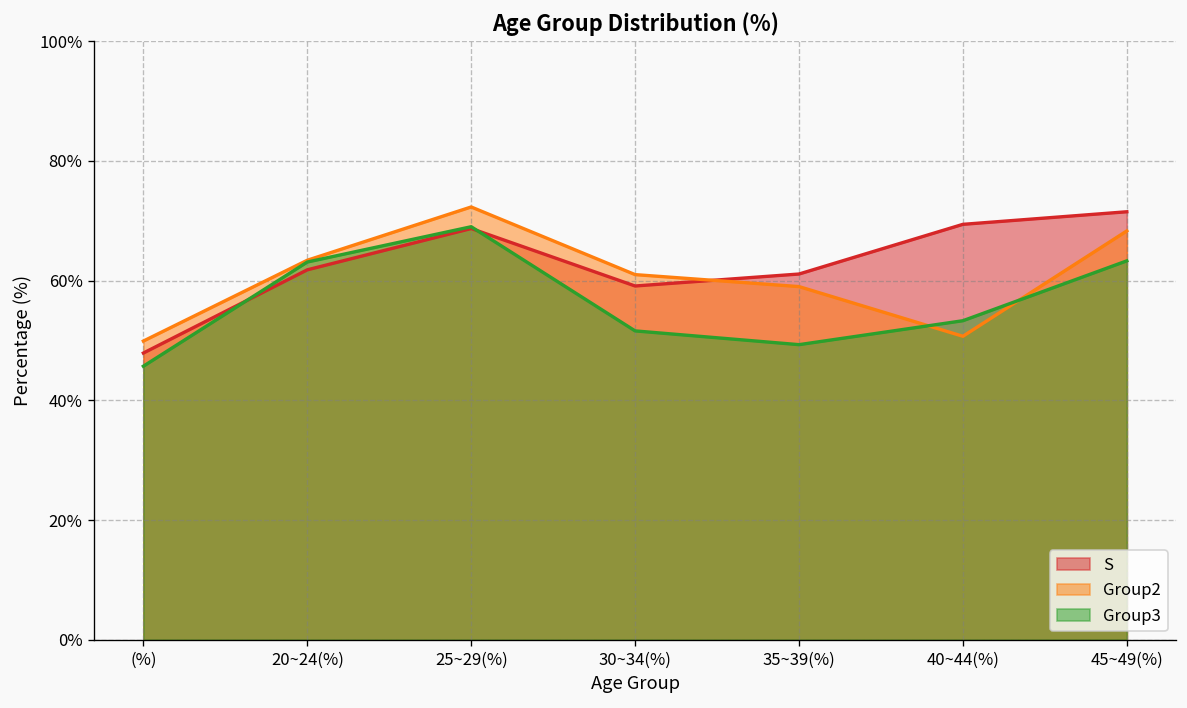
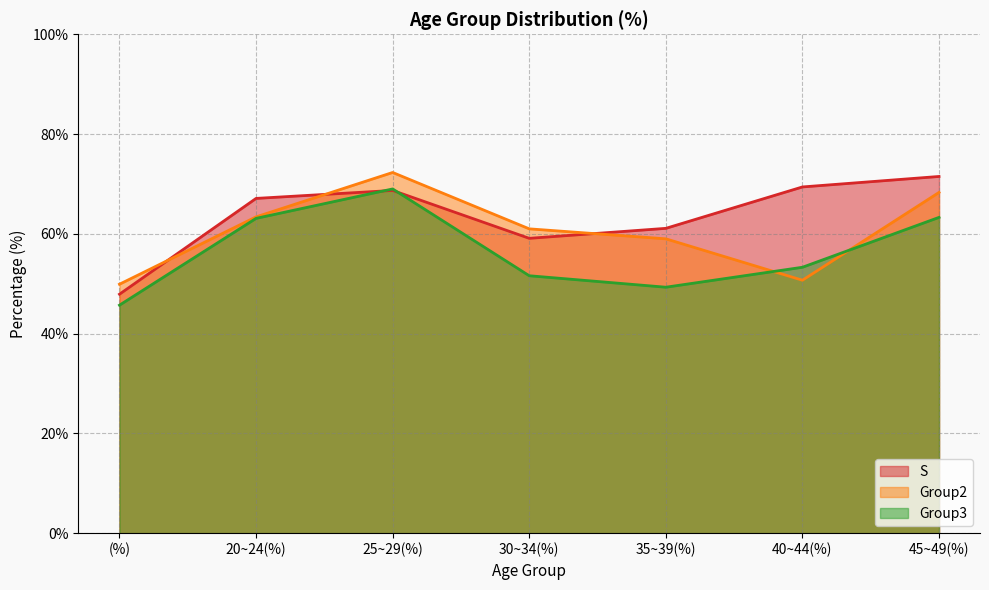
S, 20~24(%): 62% -> 67%
